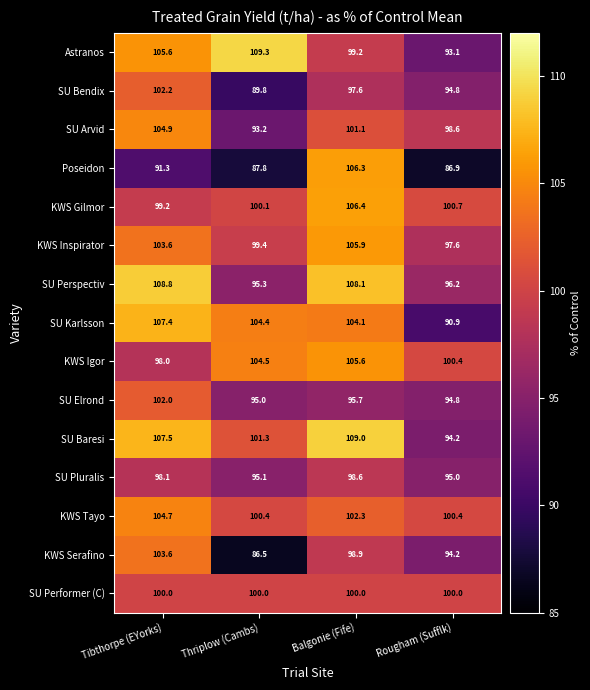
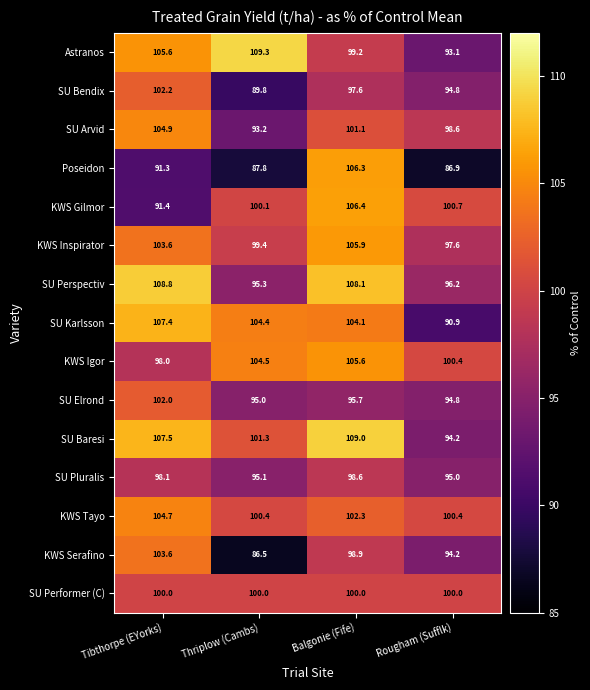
KWS Gilmor, Tibthorpe (EYorks): 99.2 -> 91.4
